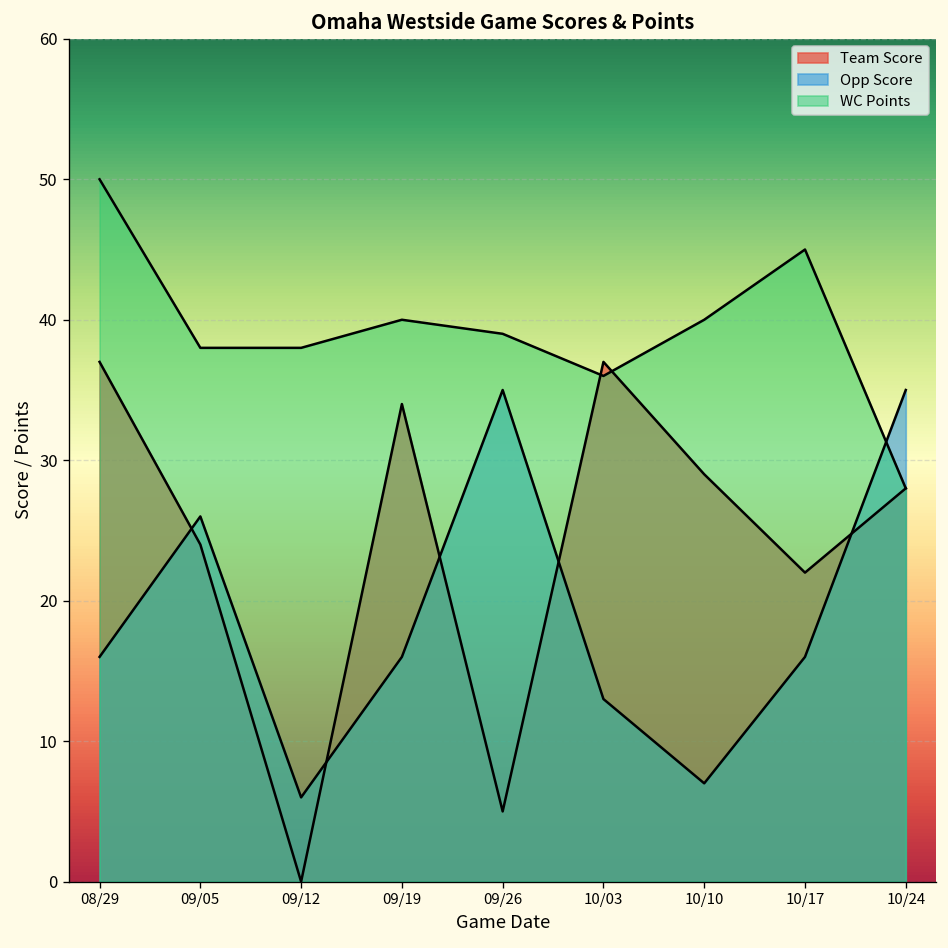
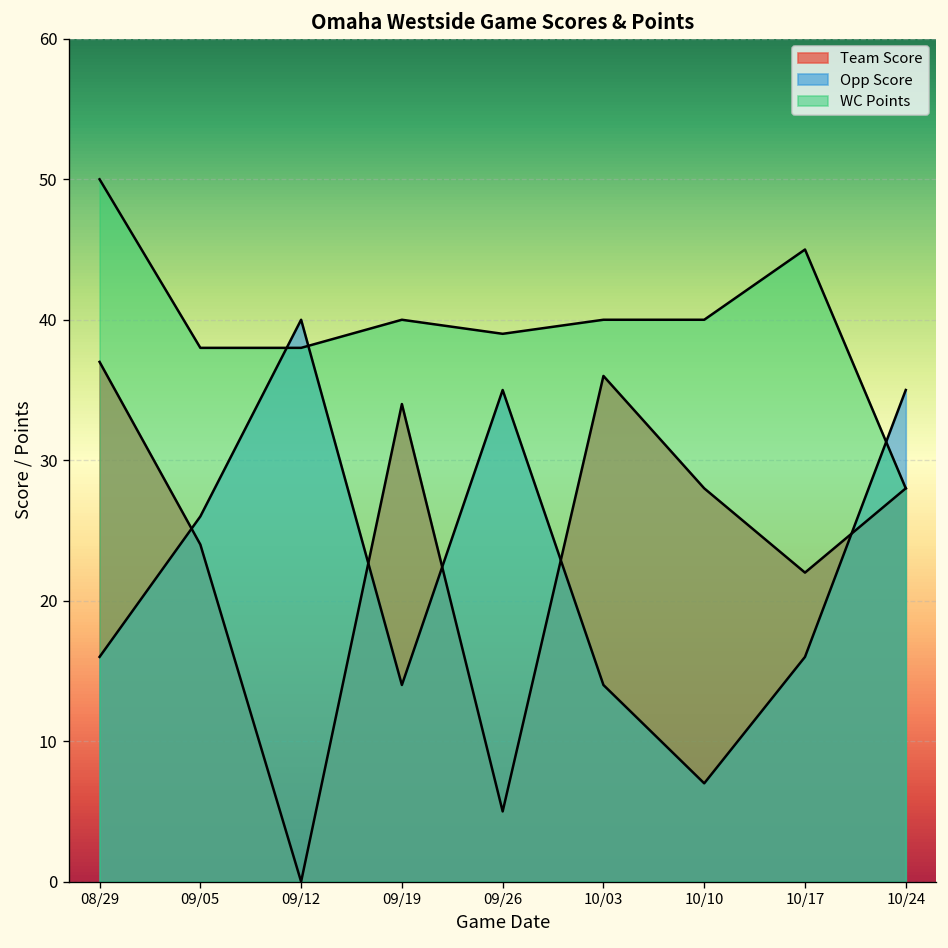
Opp Score, 09/12: 6 -> 40
Opp Score, 09/19: 16 -> 14
Team Score, 10/03: 37 -> 36
Opp Score, 10/03: 13 -> 14
WC Points, 10/03: 36 -> 40
Team Score, 10/10: 29 -> 28
